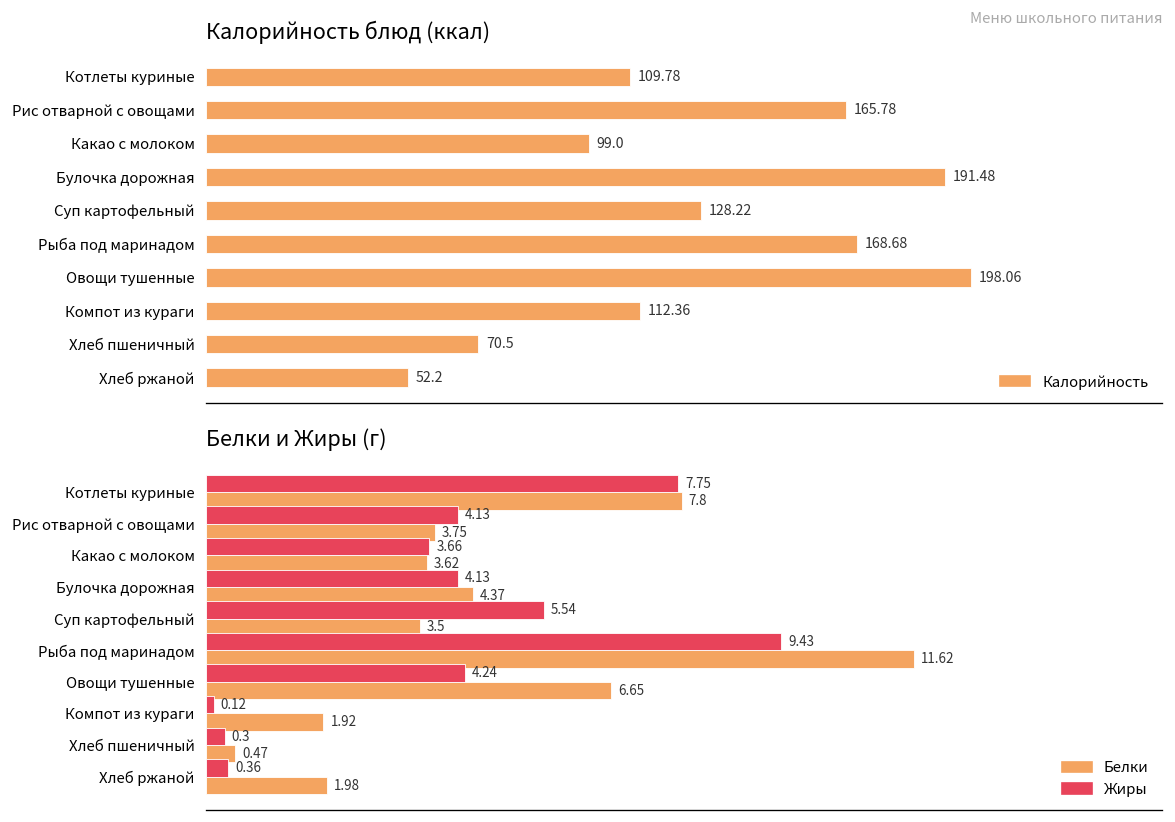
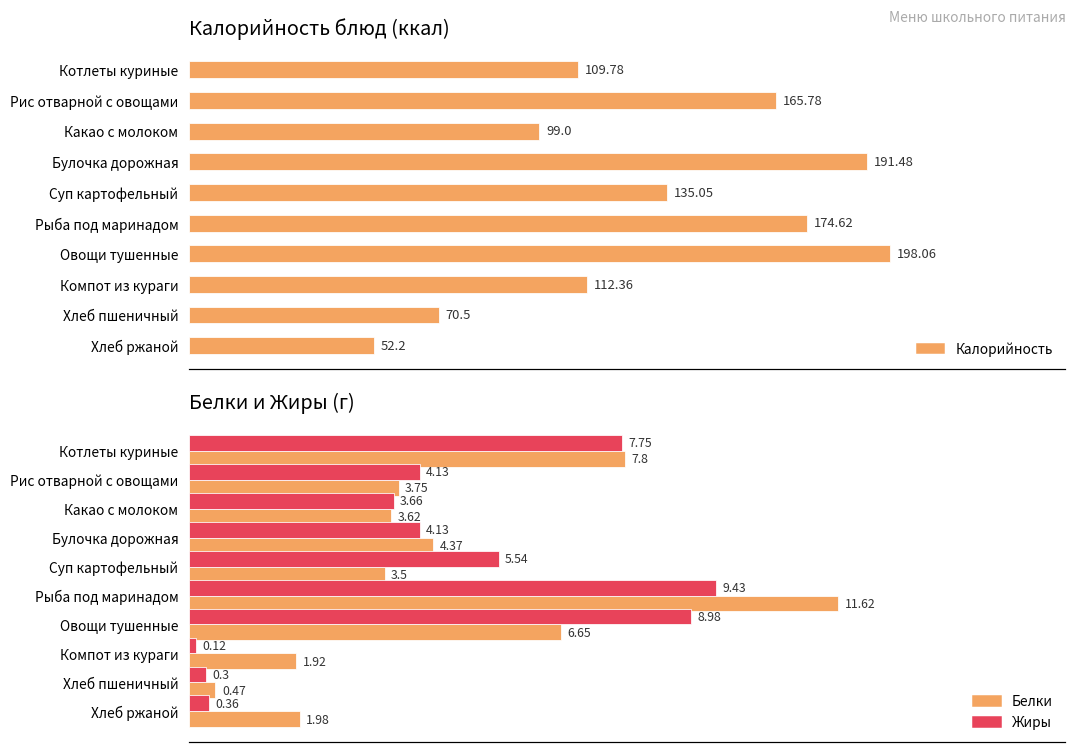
Калорийность блюд (ккал), Суп картофельный: 128.22 -> 135.05
Калорийность блюд (ккал), Рыба под маринадом: 168.68 -> 174.62
Белки и Жиры (г), Жиры, Овощи тушенные: 4.24 -> 8.98
